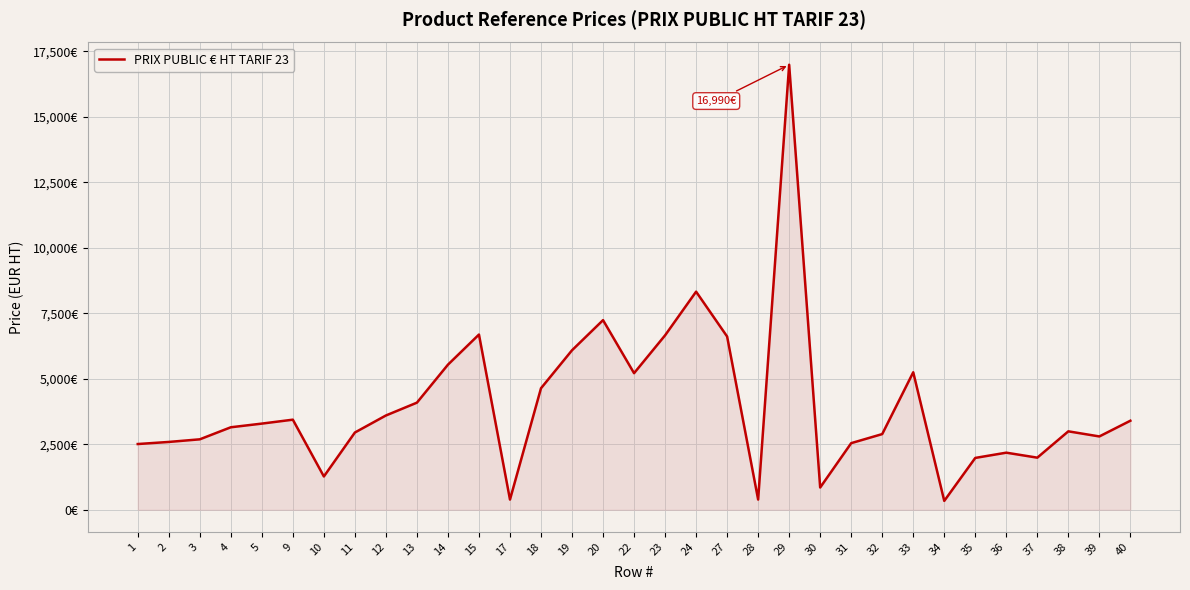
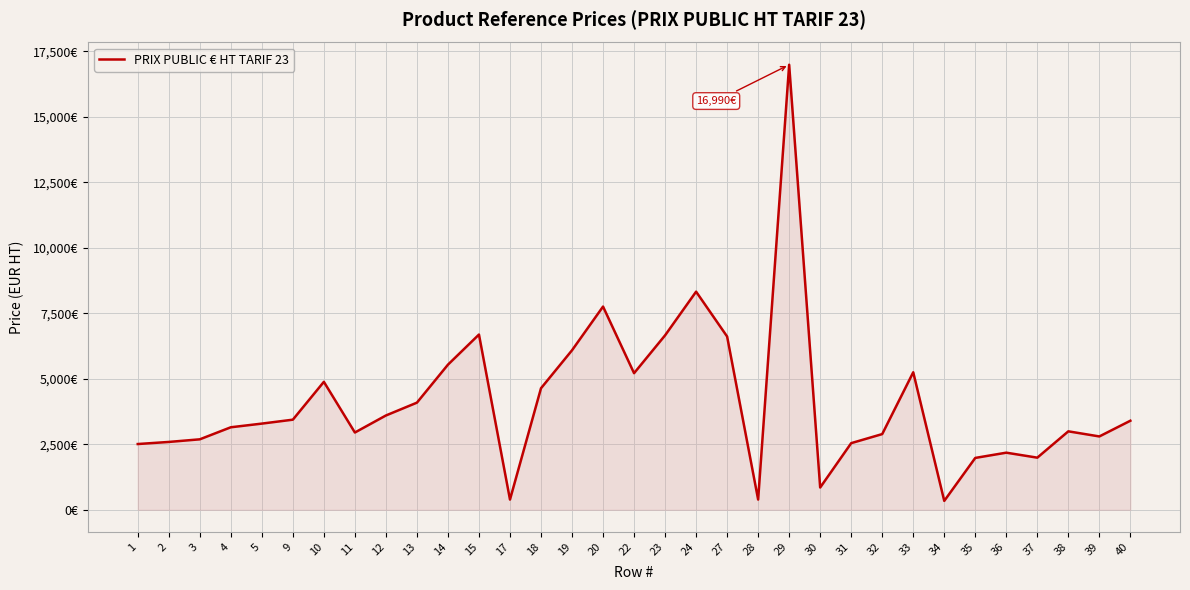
10: 1,300€ -> 4,900€
20: 7,200€ -> 7,800€
